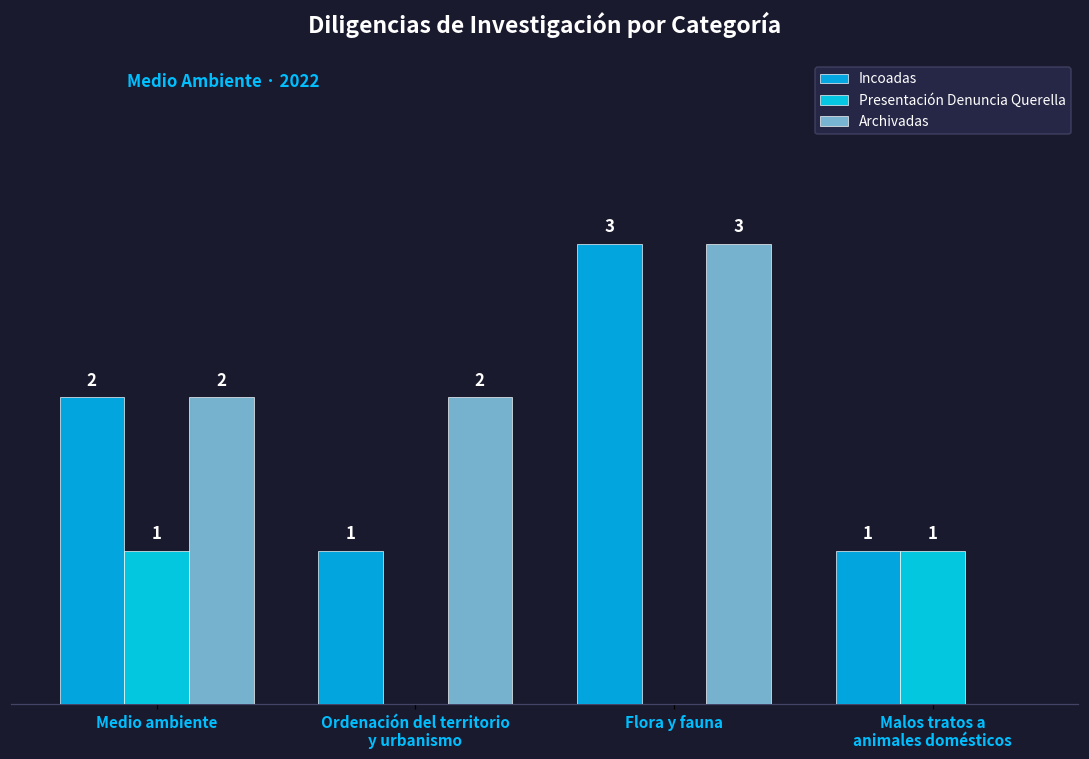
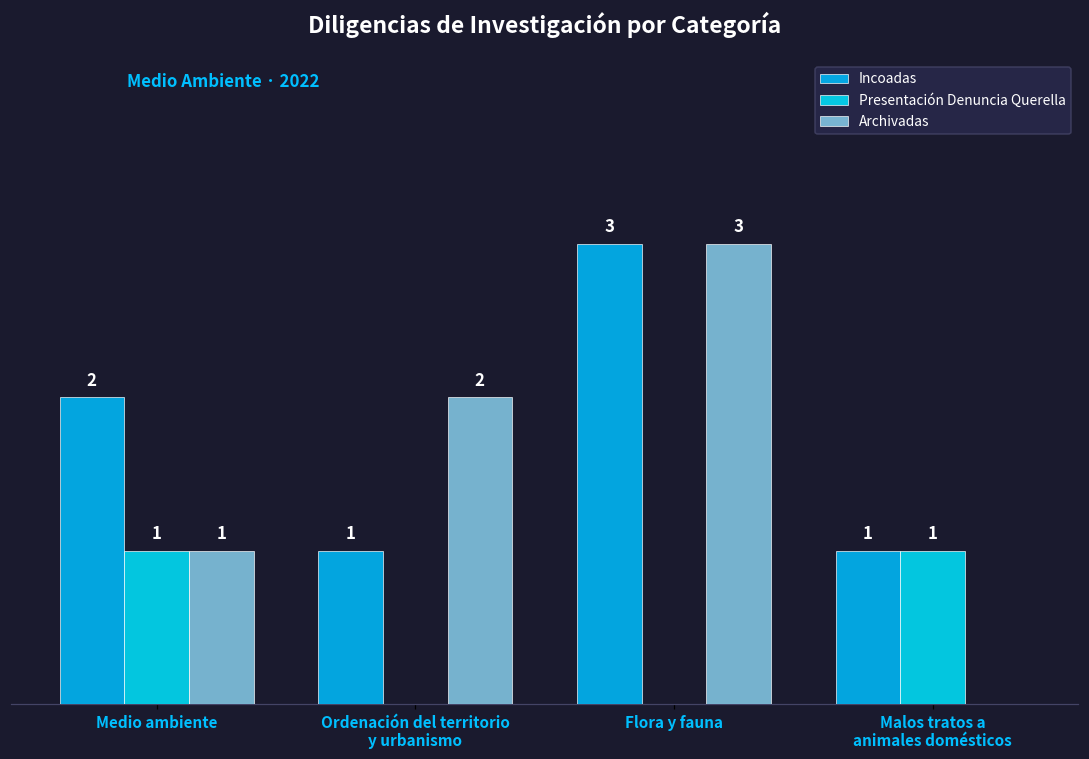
Archivadas, Medio ambiente: 2 -> 1
